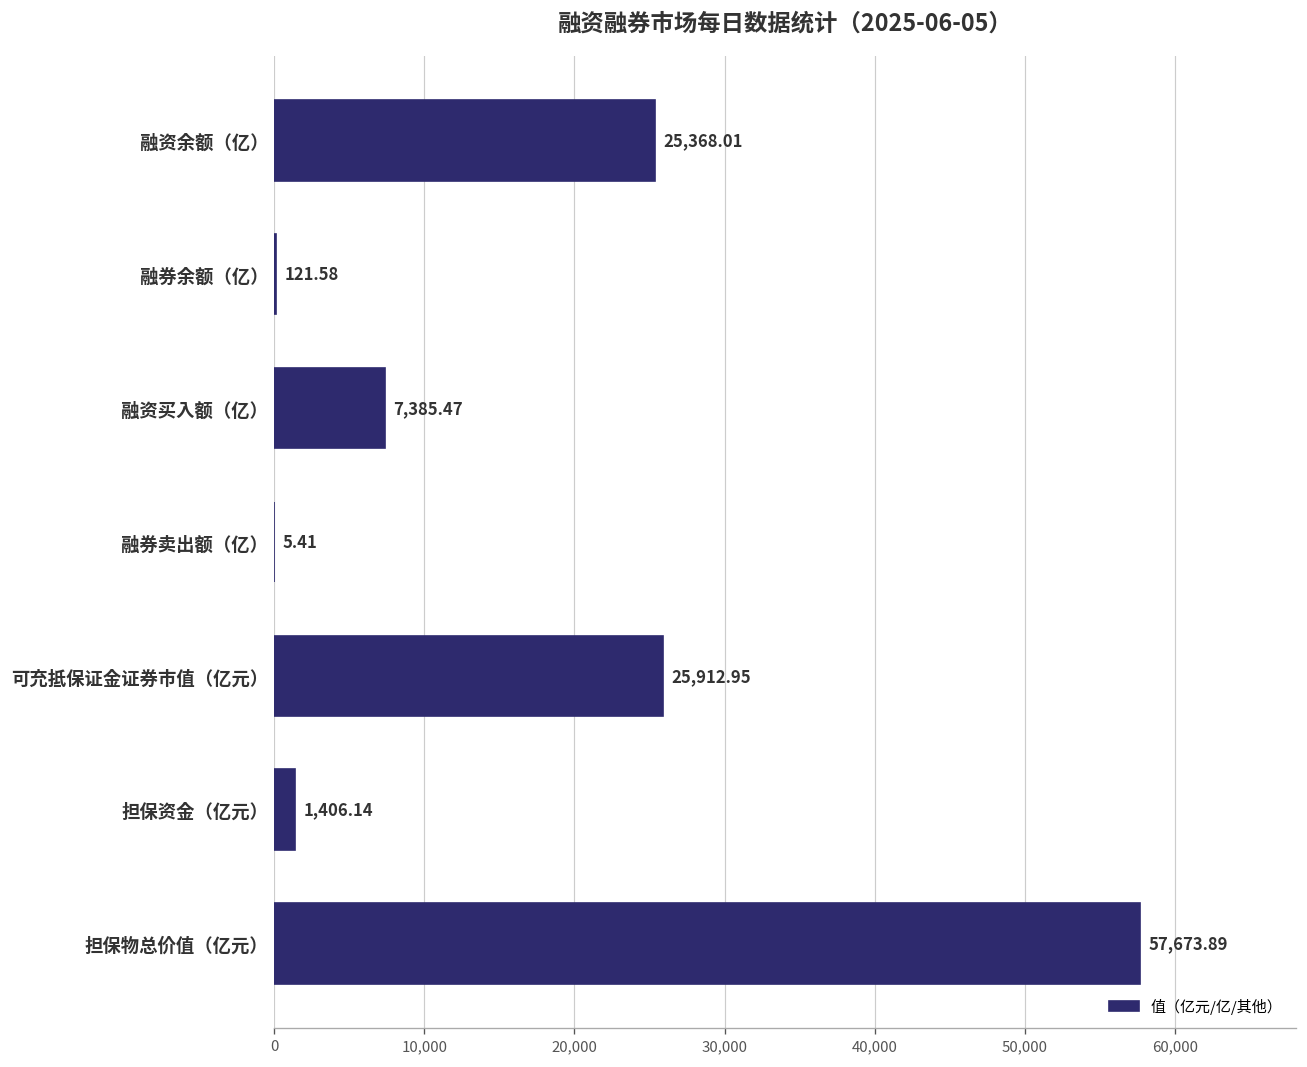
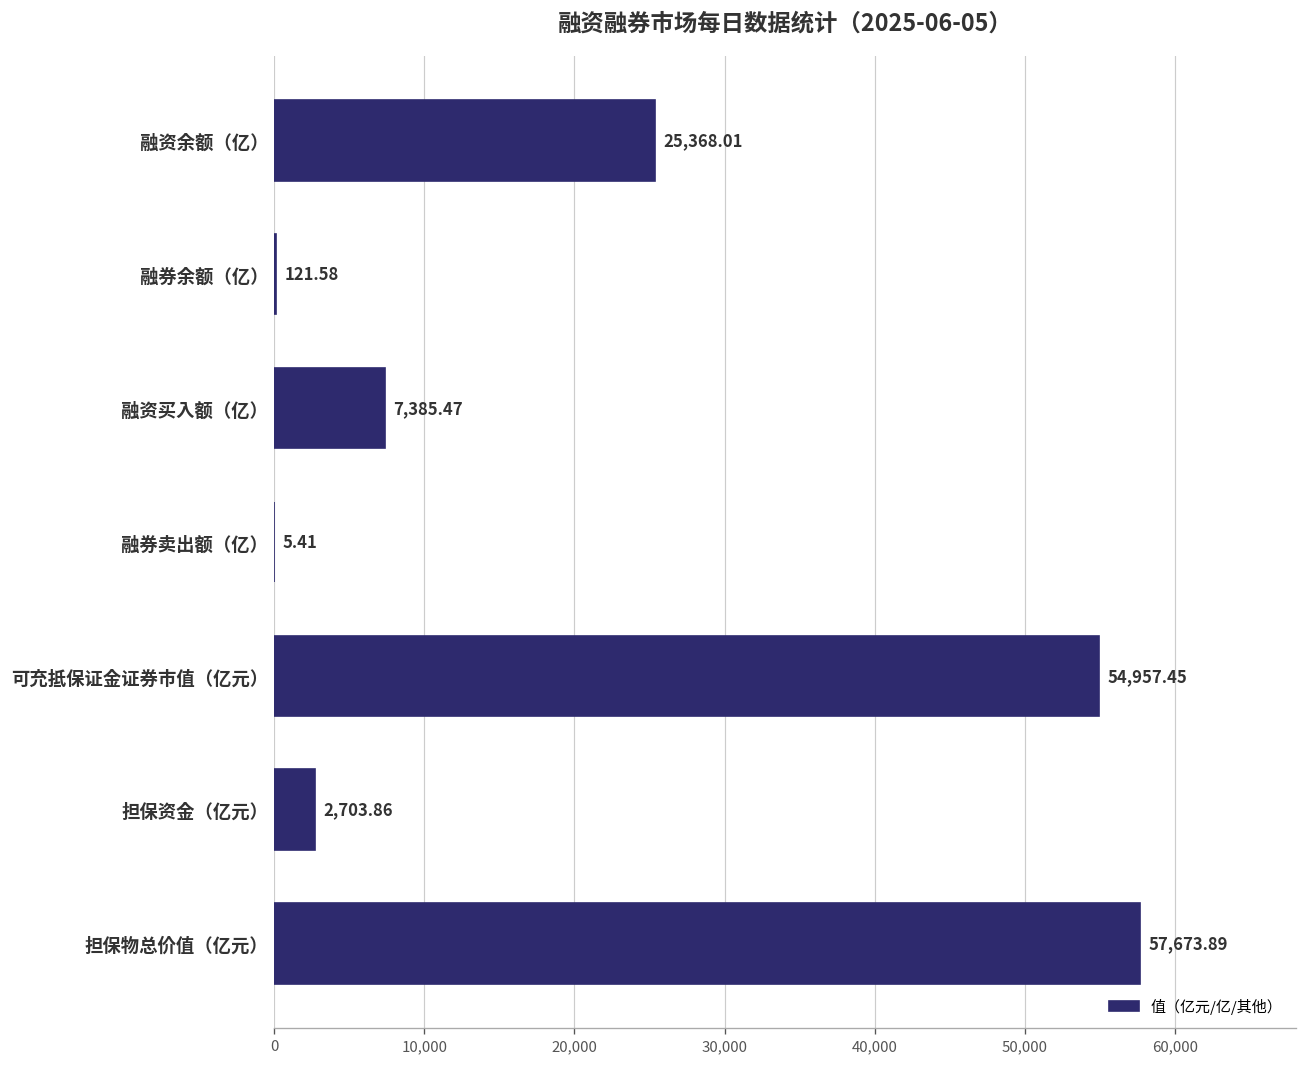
可充抵保证金证券市值（亿元）: 25,912.95 -> 54,957.45
担保资金（亿元）: 1,406.14 -> 2,703.86
